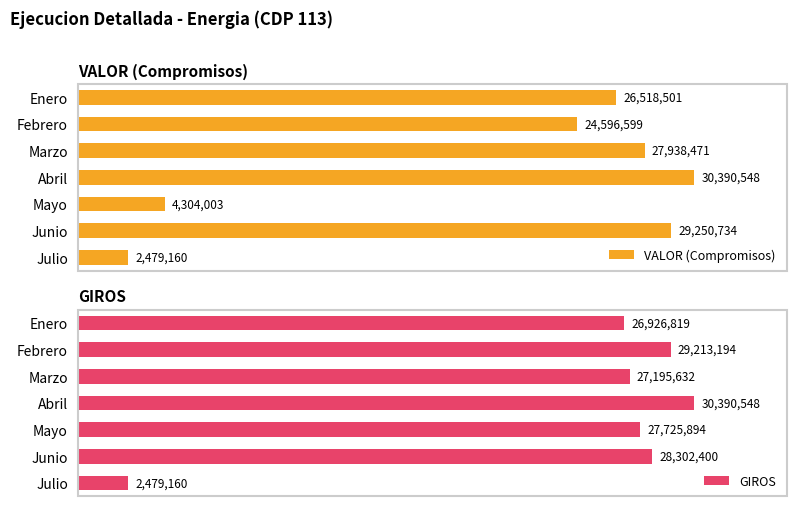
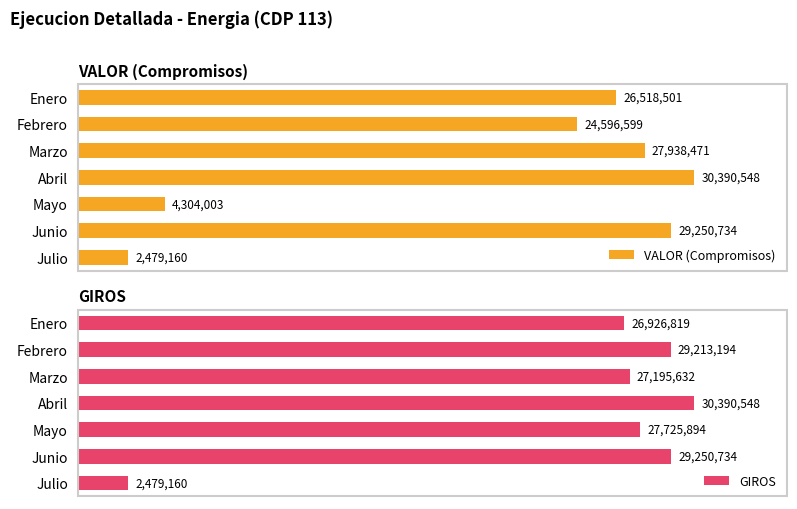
GIROS, Junio: 28,302,400 -> 29,250,734
